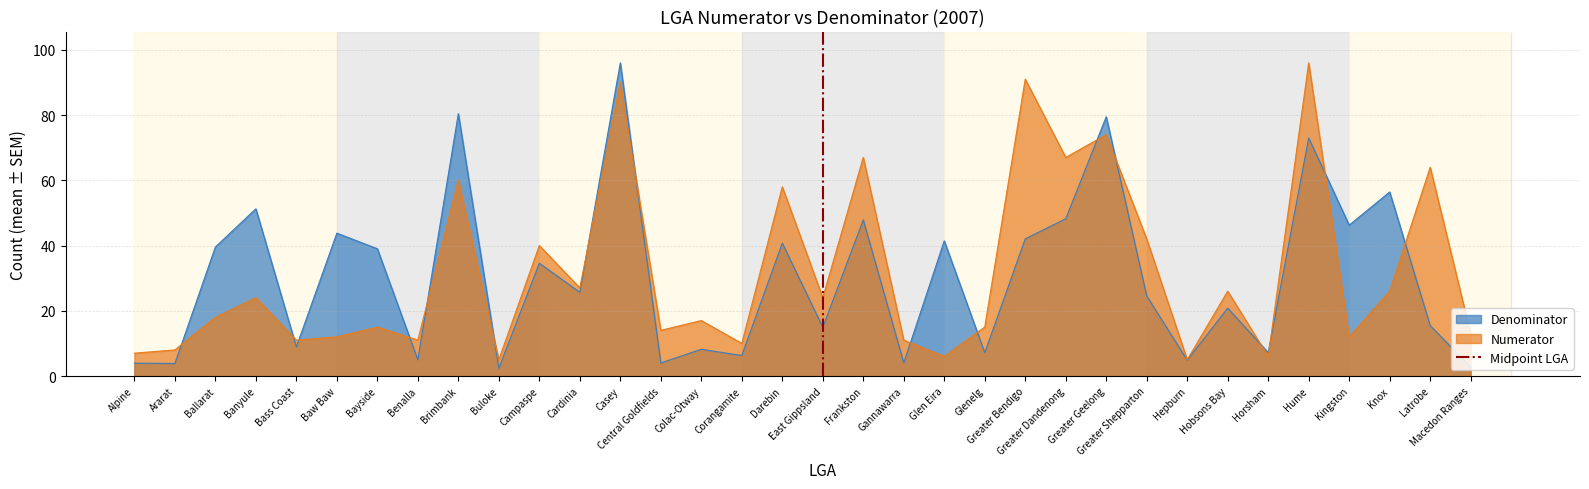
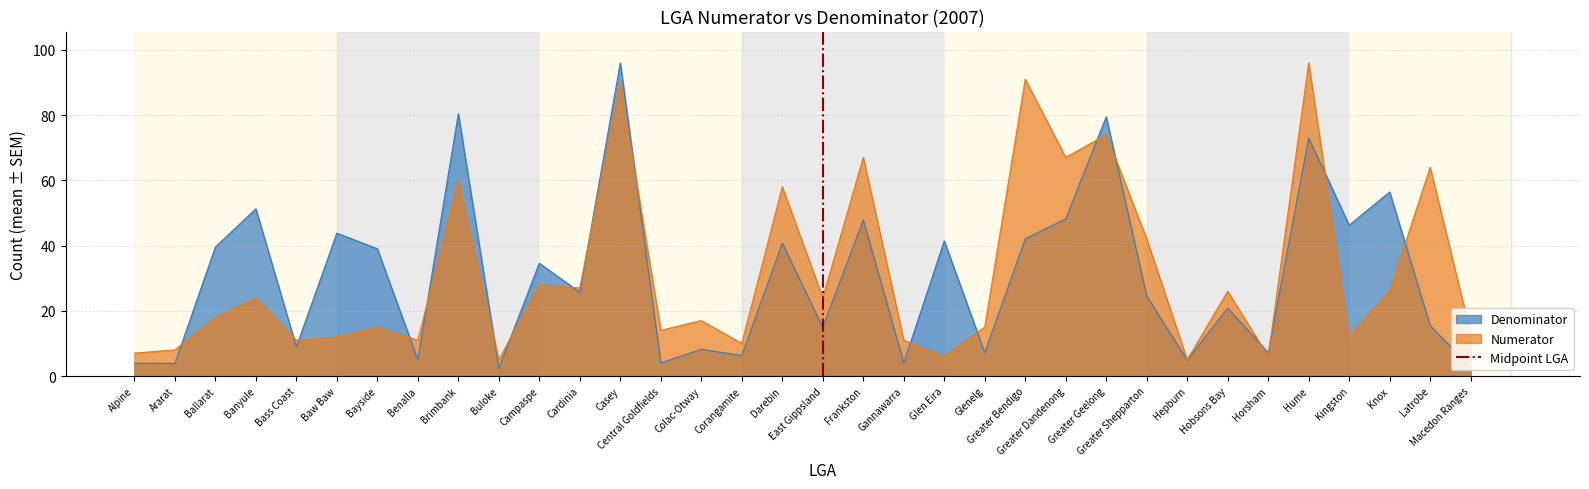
Numerator, Campaspe: 40 -> 28
